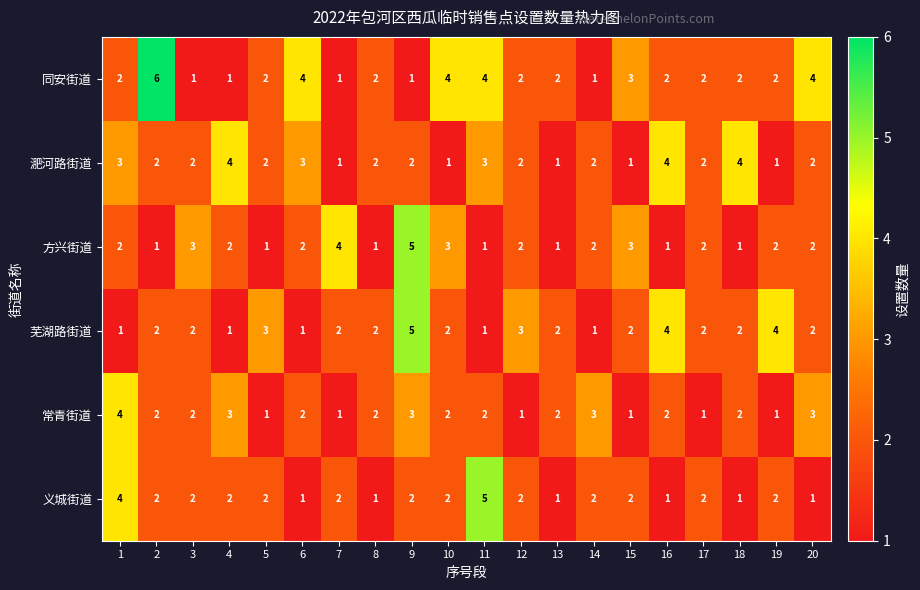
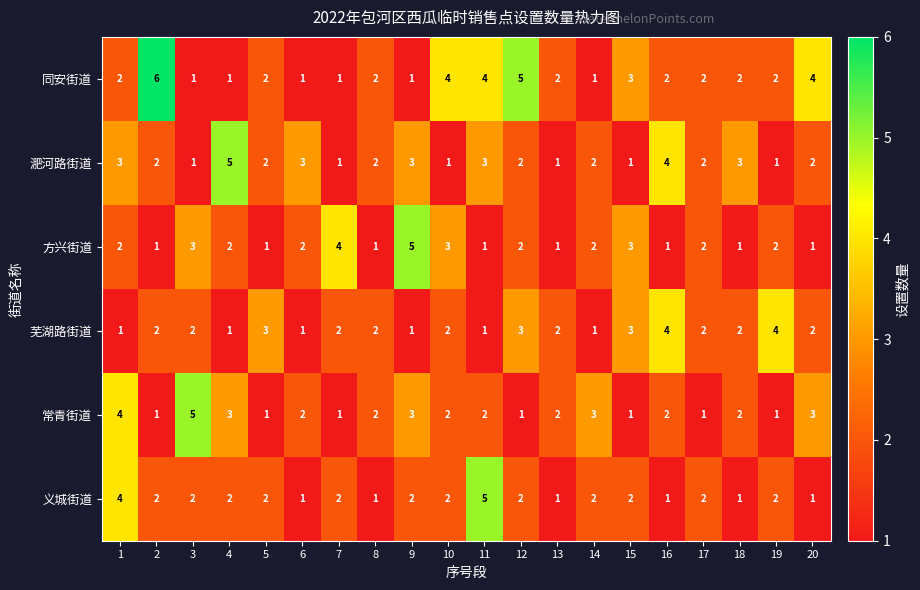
同安街道, 6: 4 -> 1
同安街道, 12: 2 -> 5
淝河路街道, 3: 2 -> 1
淝河路街道, 4: 4 -> 5
淝河路街道, 9: 2 -> 3
淝河路街道, 18: 4 -> 3
方兴街道, 20: 2 -> 1
芜湖路街道, 9: 5 -> 1
芜湖路街道, 15: 2 -> 3
常青街道, 2: 2 -> 1
常青街道, 3: 2 -> 5
